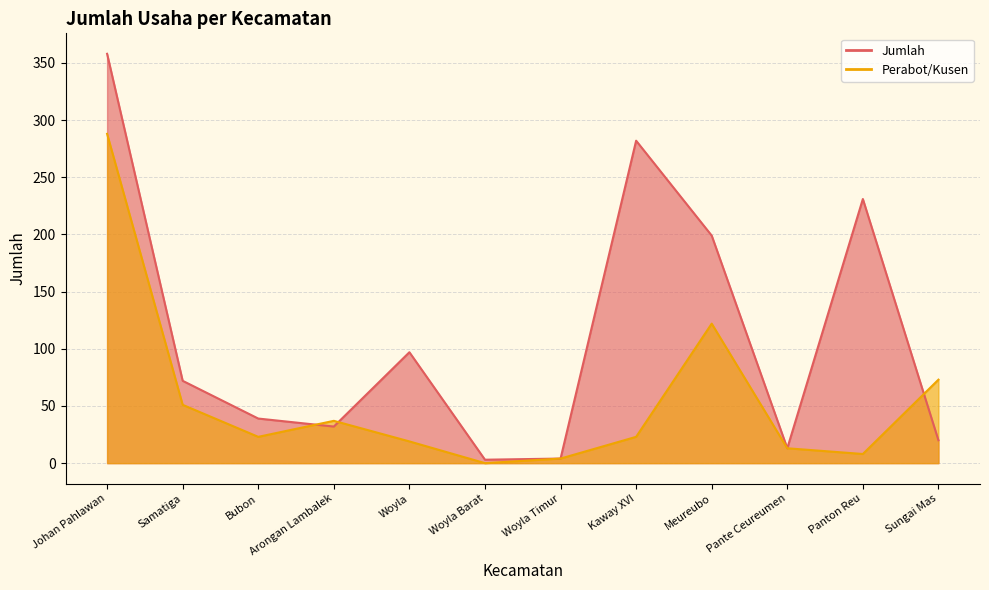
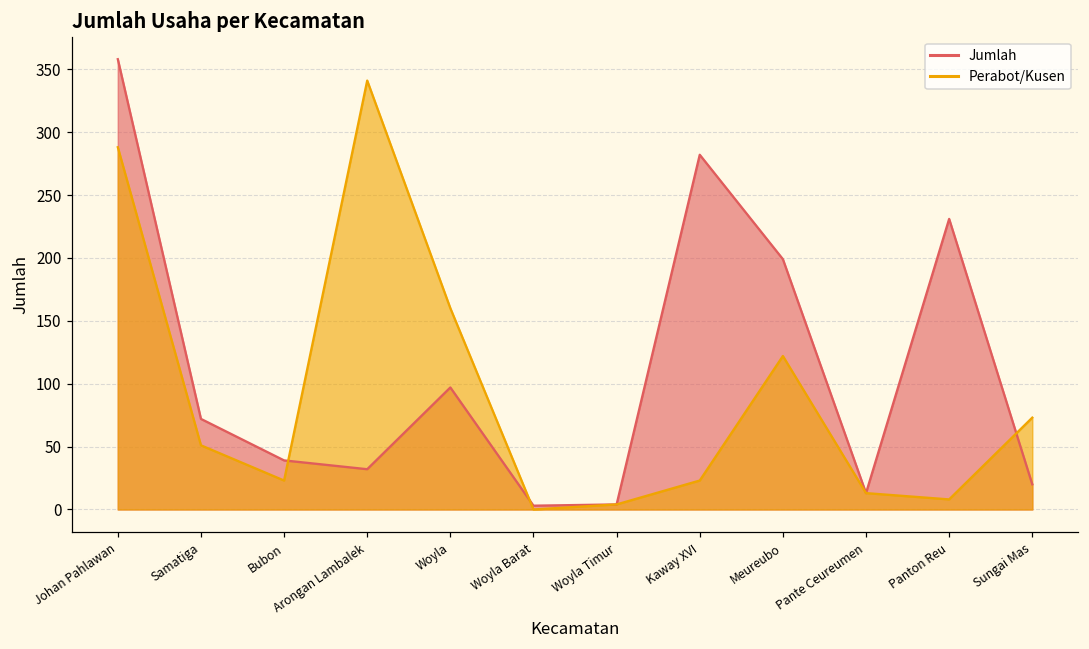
Perabot/Kusen, Arongan Lambalek: 37 -> 341
Perabot/Kusen, Woyla: 19 -> 160
